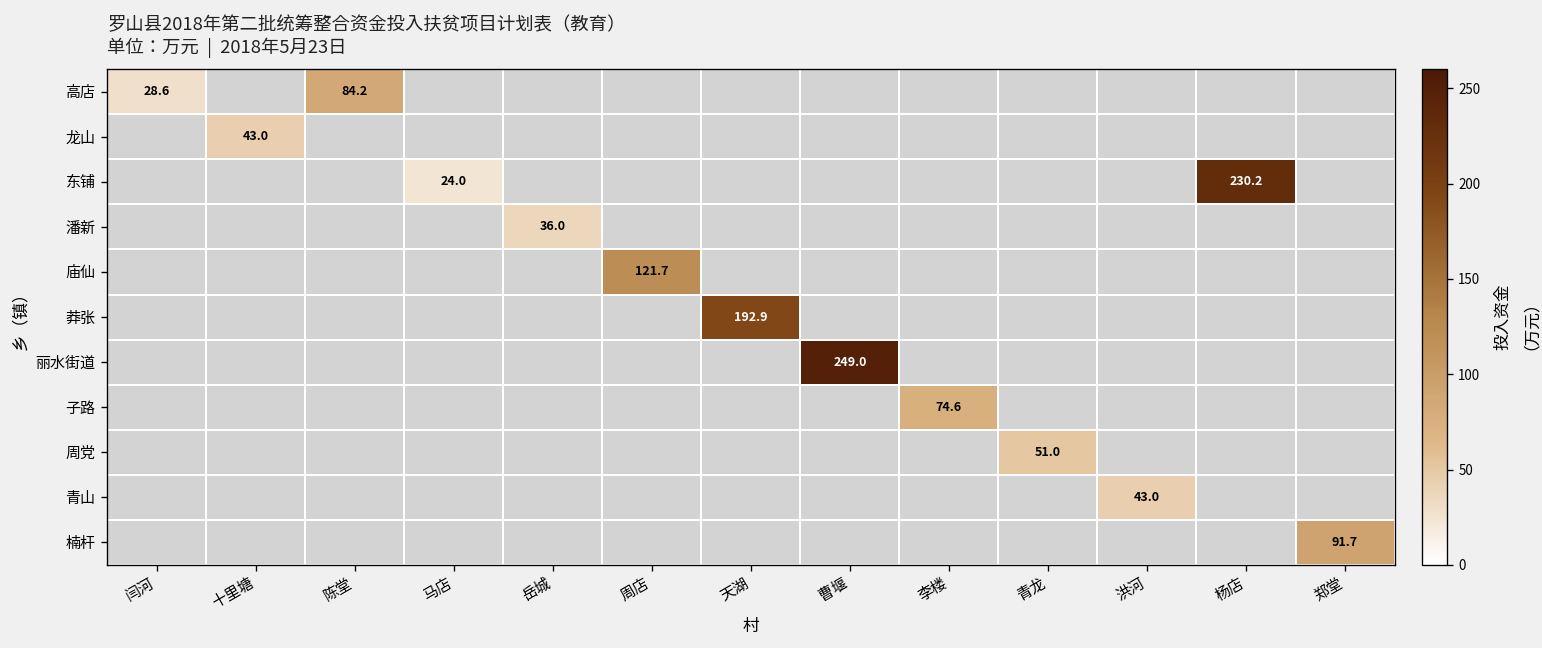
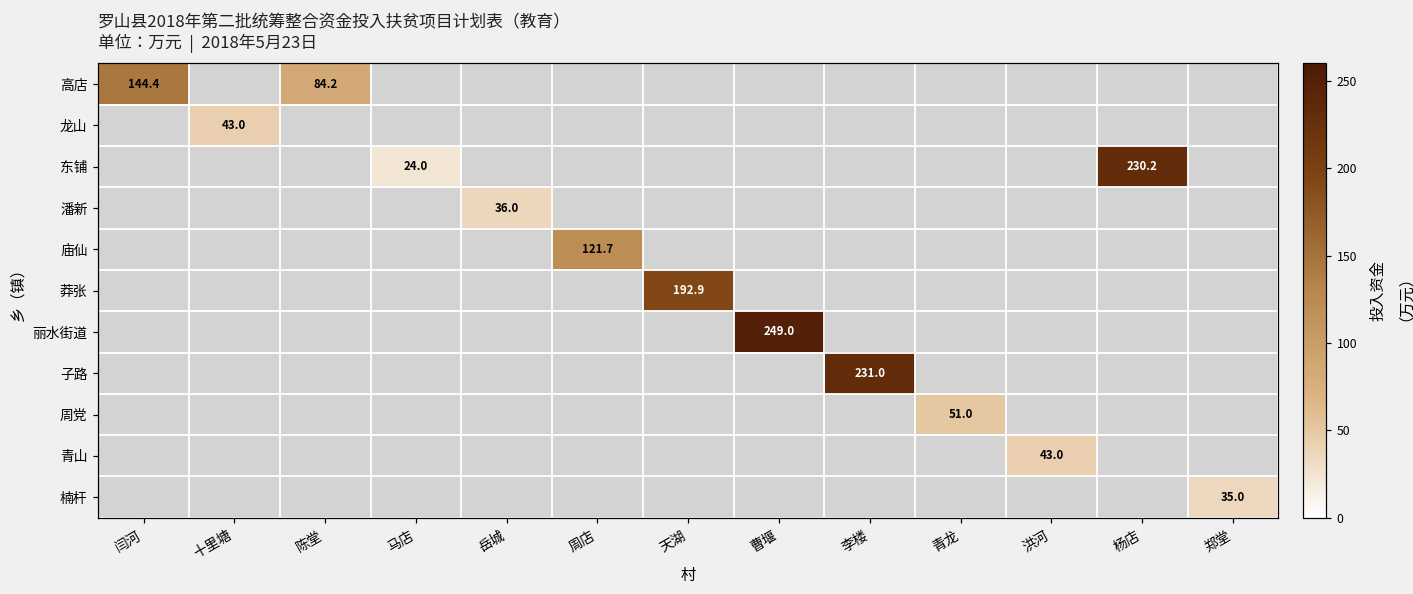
高店, 闫河: 28.6 -> 144.4
子路, 李楼: 74.6 -> 231.0
楠杆, 郑堂: 91.7 -> 35.0
